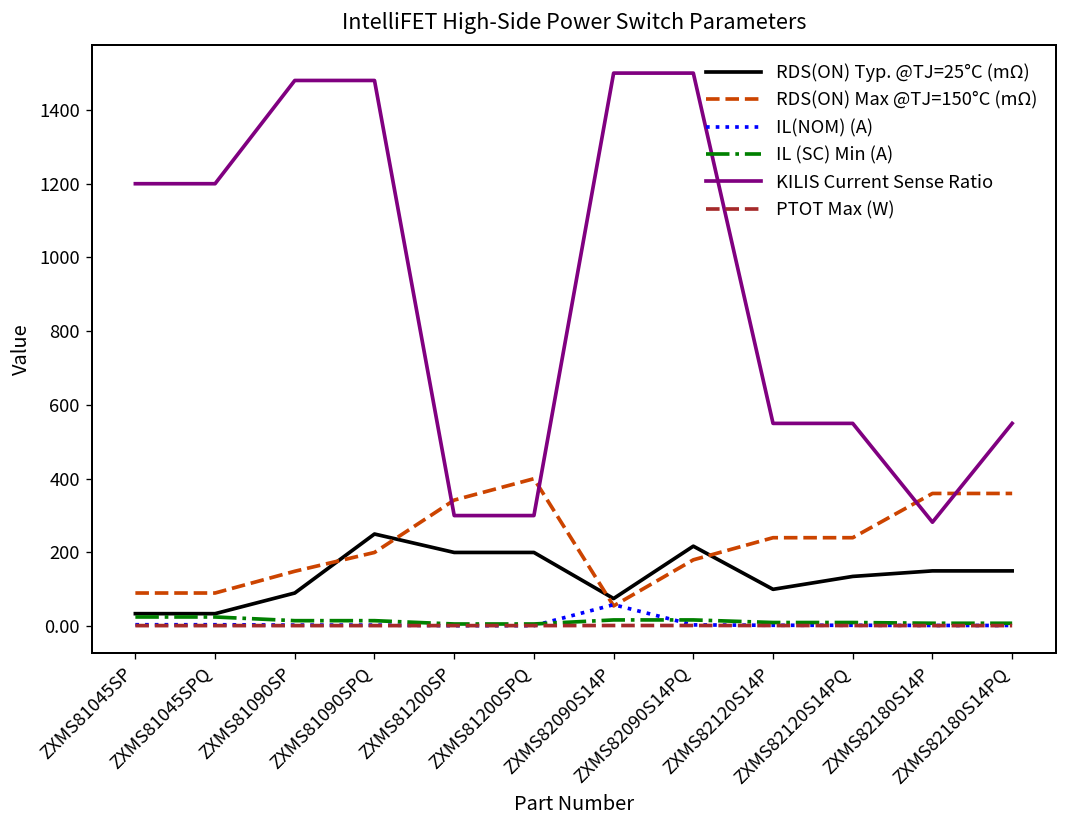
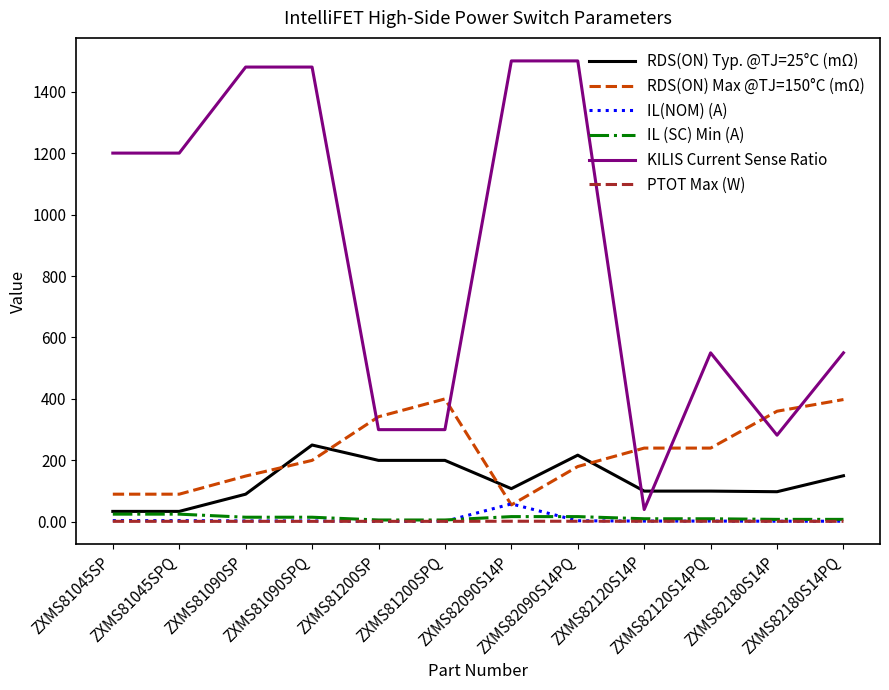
RDS(ON) Typ. @TJ=25°C (mΩ), ZXMS82090S14P: 80 -> 110
KILIS Current Sense Ratio, ZXMS82120S14P: 550 -> 40
RDS(ON) Typ. @TJ=25°C (mΩ), ZXMS82120S14PQ: 140 -> 100
RDS(ON) Typ. @TJ=25°C (mΩ), ZXMS82180S14P: 150 -> 100
RDS(ON) Max @TJ=150°C (mΩ), ZXMS82180S14PQ: 360 -> 400
